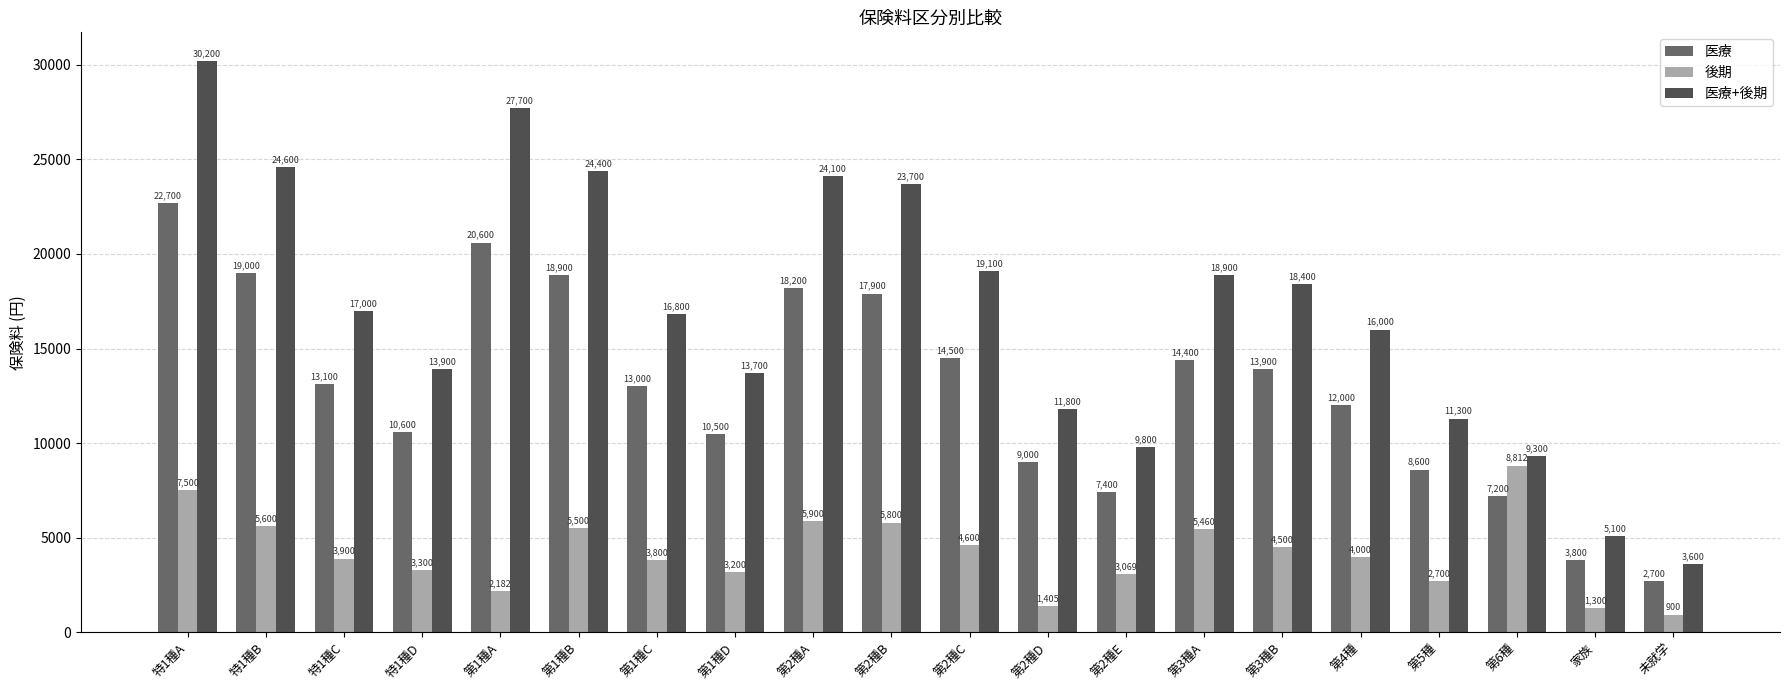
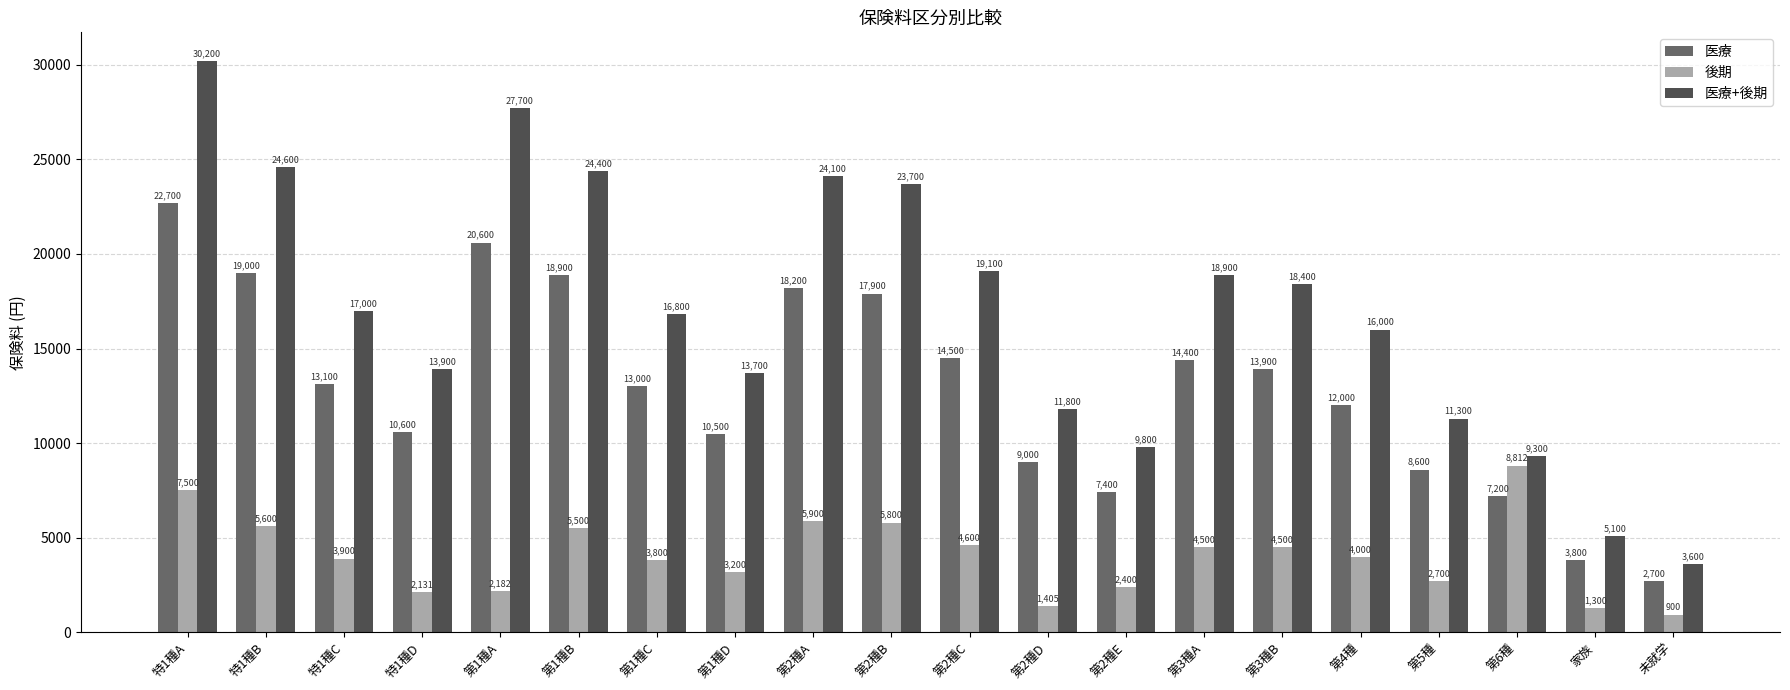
後期, 特1種D: 3,300 -> 2,131
後期, 第2種E: 3,069 -> 2,400
後期, 第3種A: 5,460 -> 4,500
